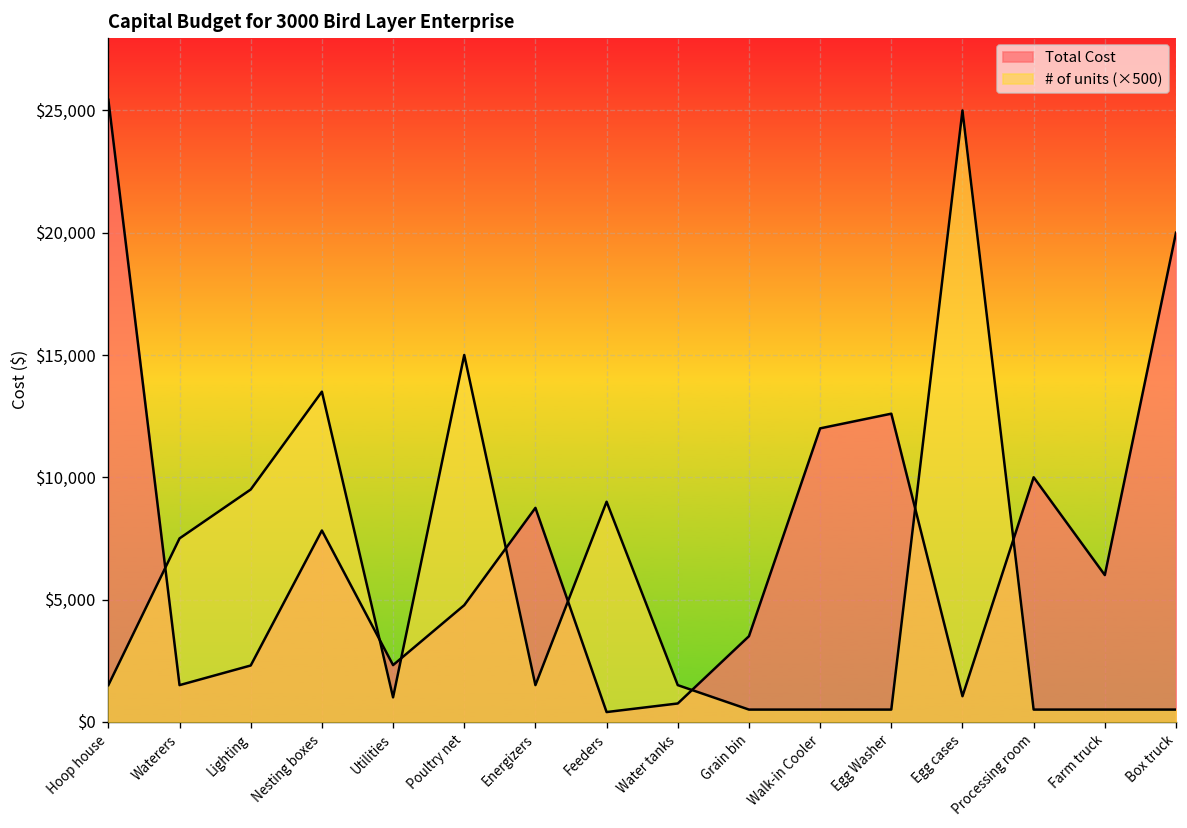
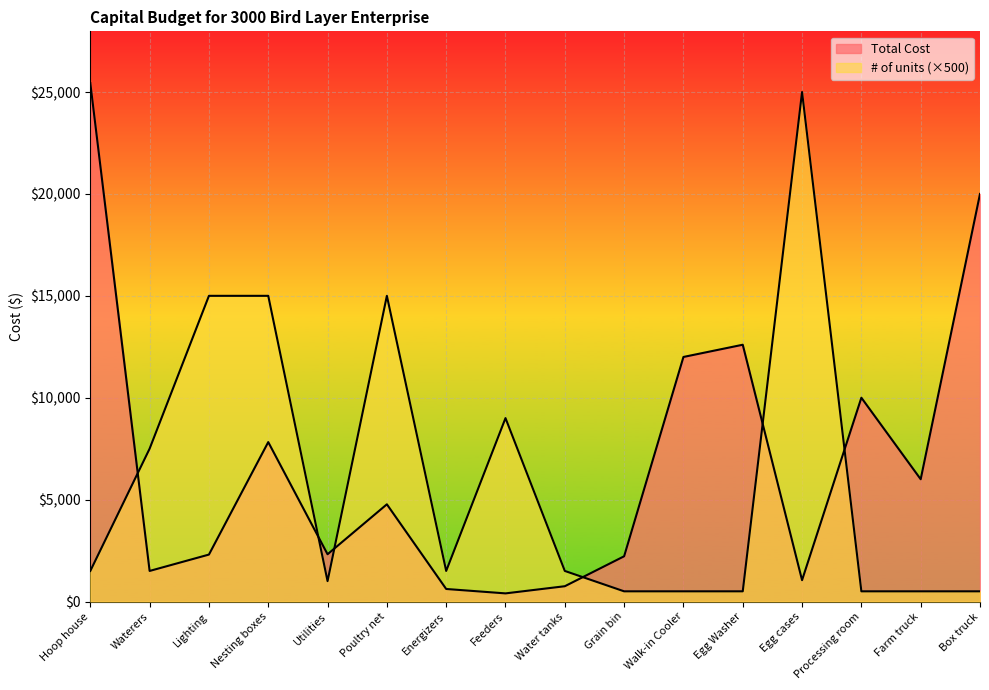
# of units (×500), Lighting: $9,500 -> $15,000
# of units (×500), Nesting boxes: $13,500 -> $15,000
Total Cost, Energizers: $8,700 -> $600
Total Cost, Grain bin: $3,500 -> $2,200
